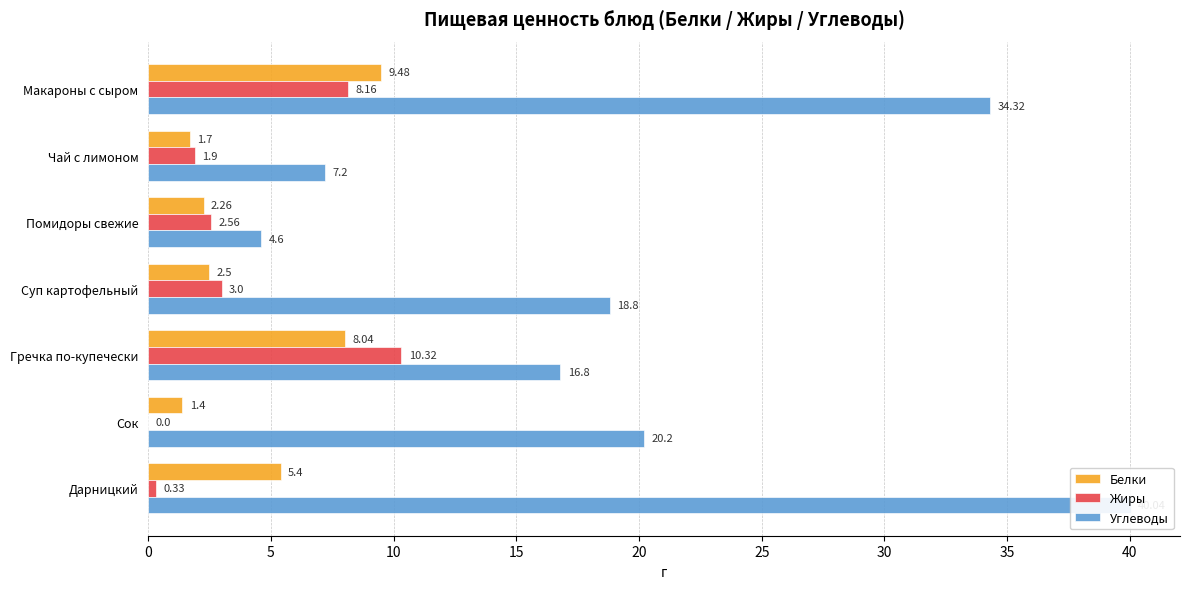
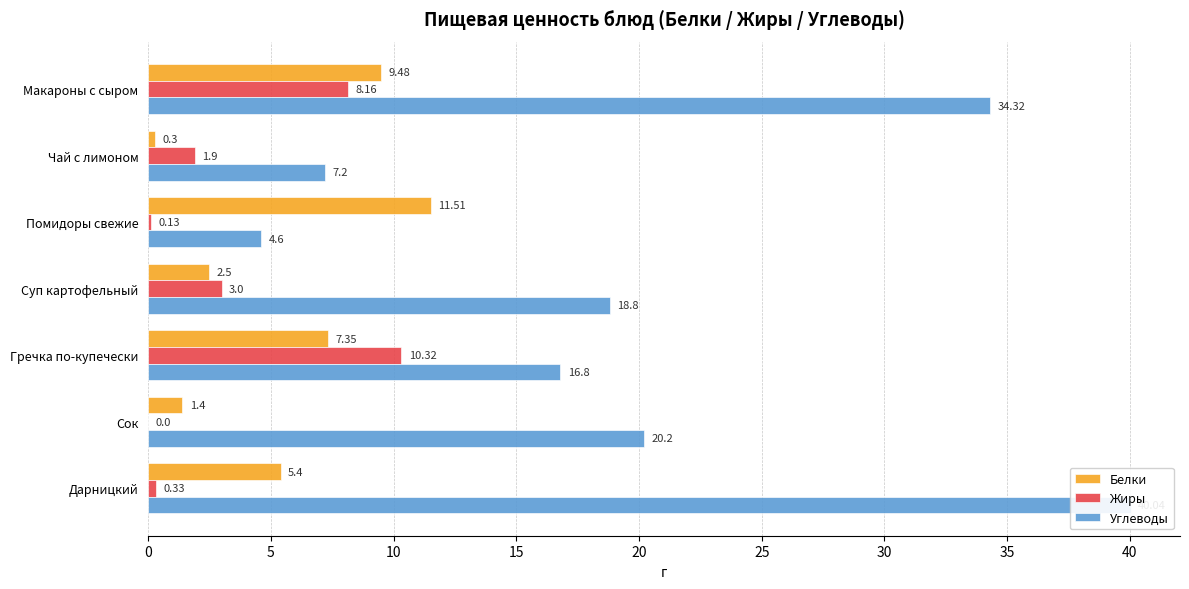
Белки, Чай с лимоном: 1.7 -> 0.3
Белки, Помидоры свежие: 2.26 -> 11.51
Жиры, Помидоры свежие: 2.56 -> 0.13
Белки, Гречка по-купечески: 8.04 -> 7.35
